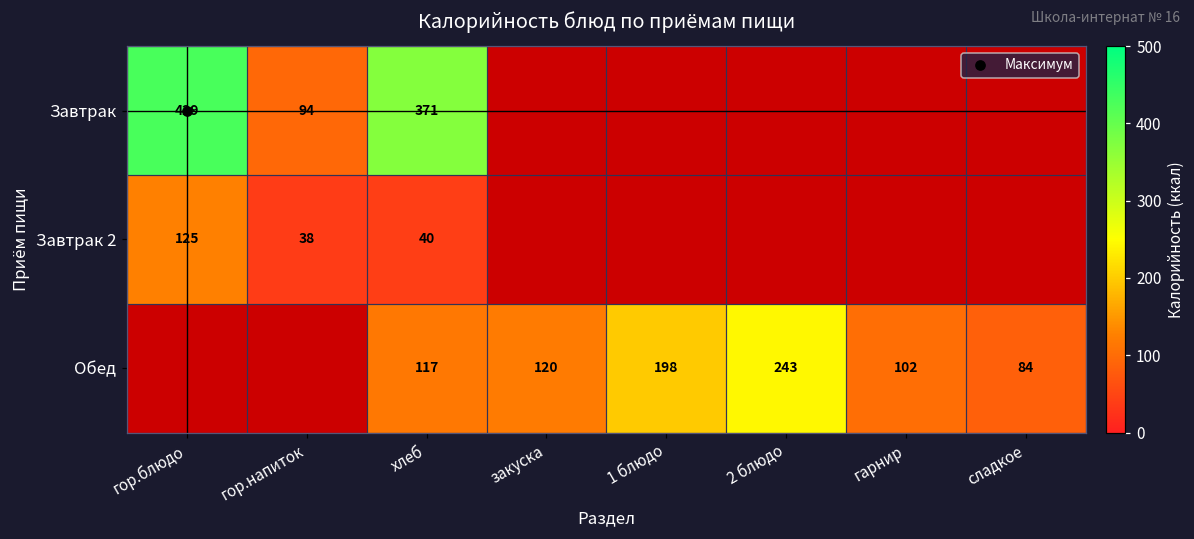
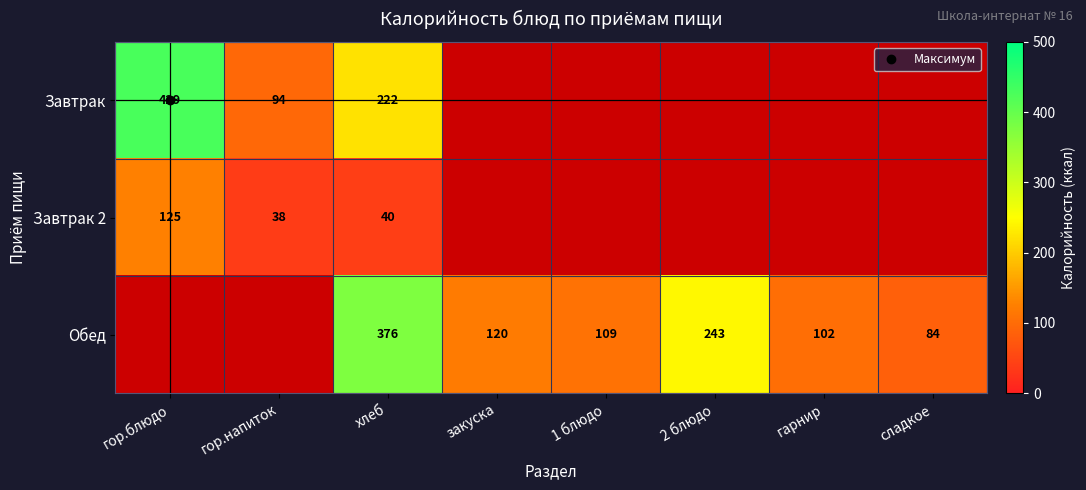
Завтрак, хлеб: 371 -> 222
Обед, хлеб: 117 -> 376
Обед, 1 блюдо: 198 -> 109
